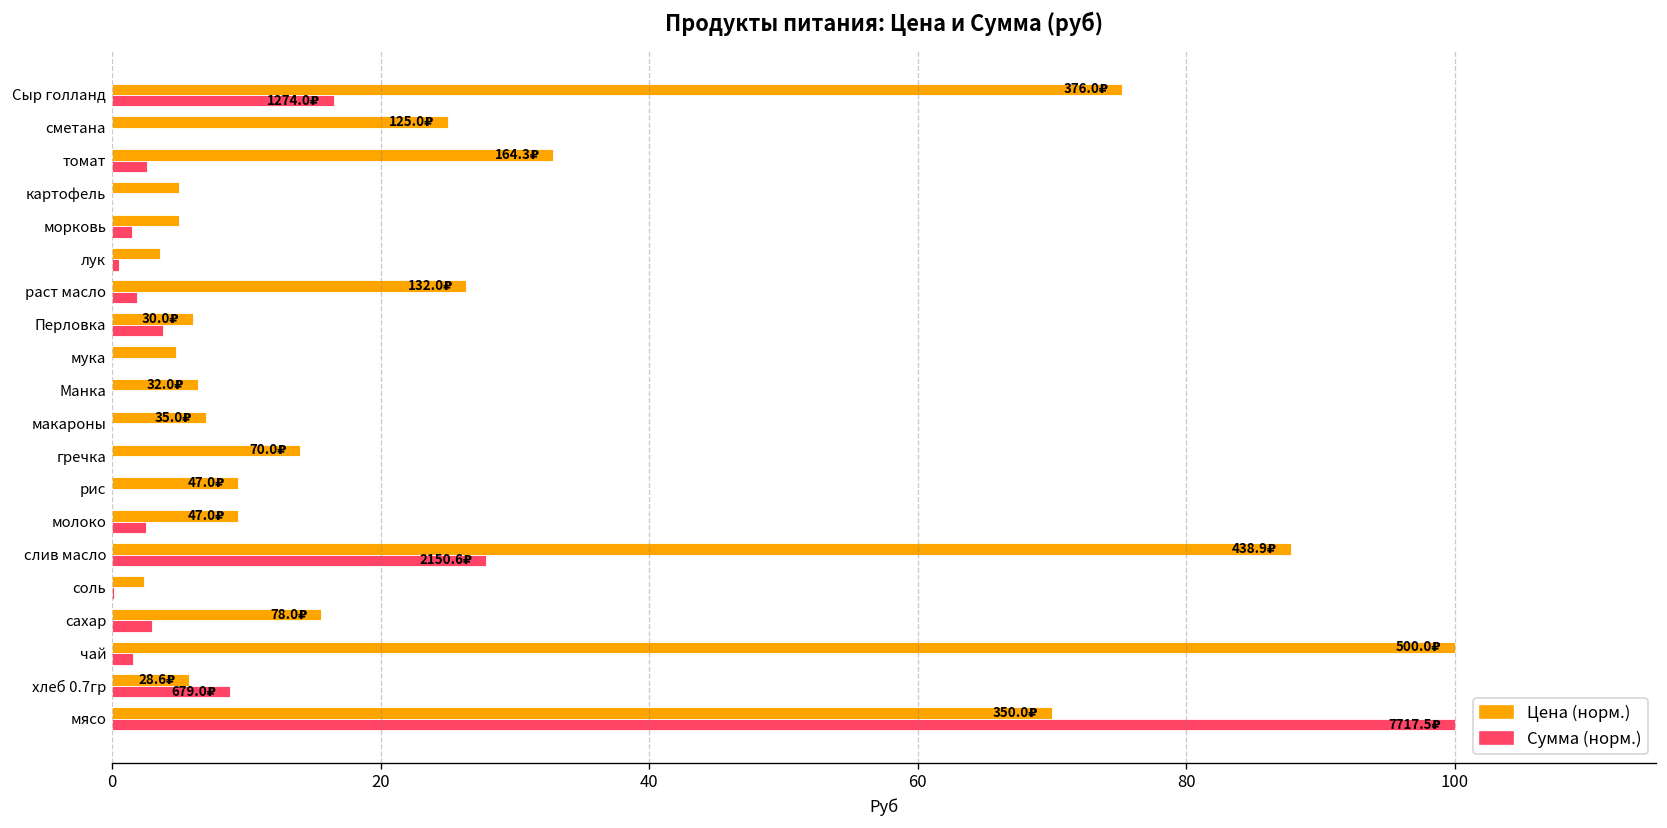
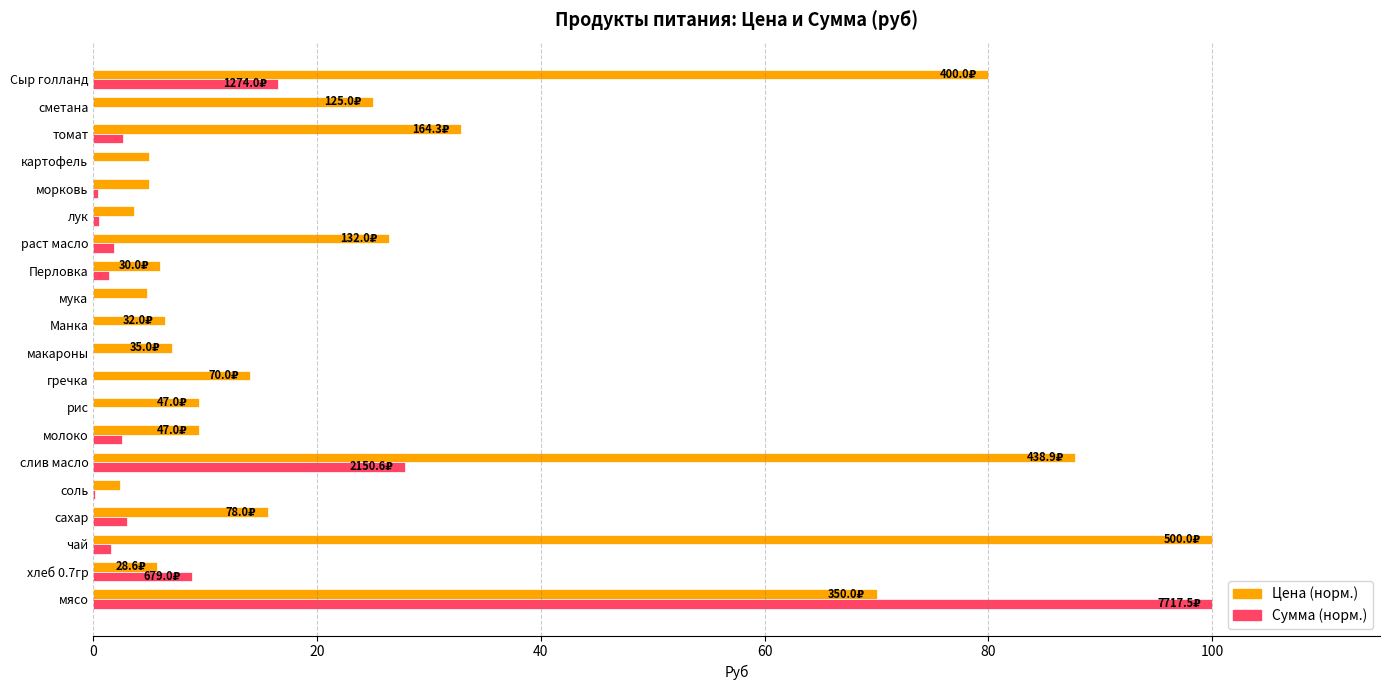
Цена (норм.), Сыр голланд: 376.0₽ -> 400.0₽
Сумма (норм.), морковь: 1.5 -> 0.4
Сумма (норм.), Перловка: 3.8 -> 1.4
